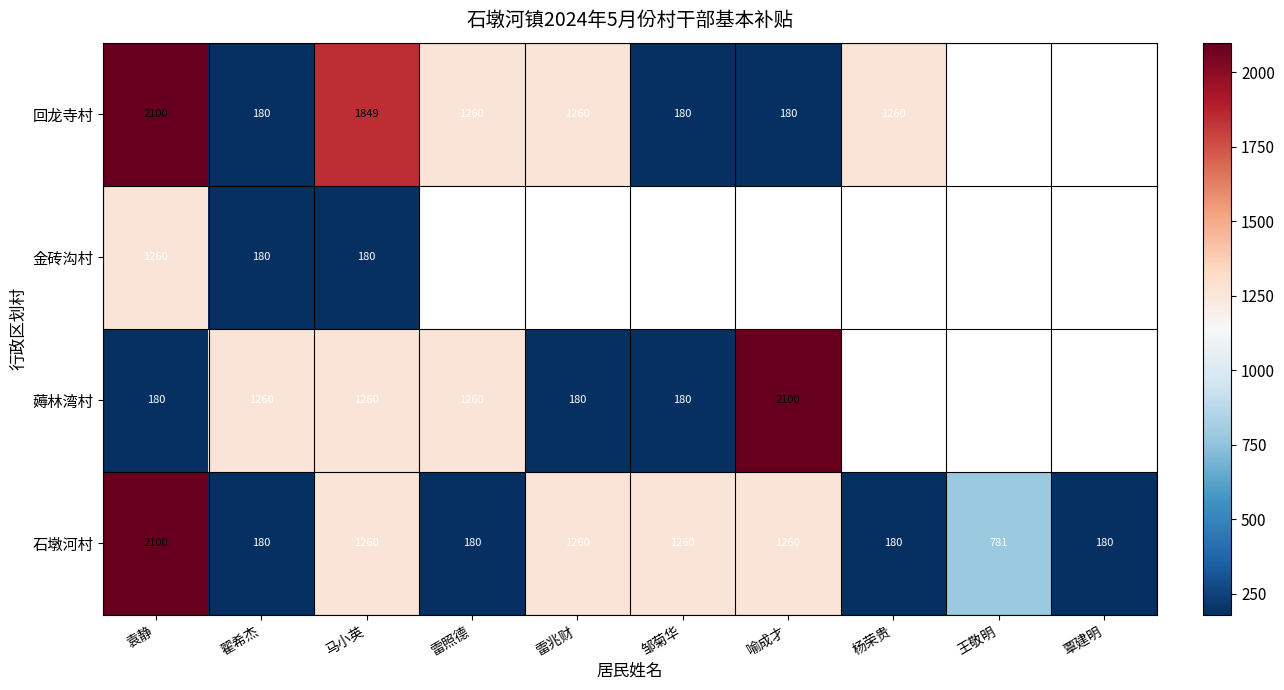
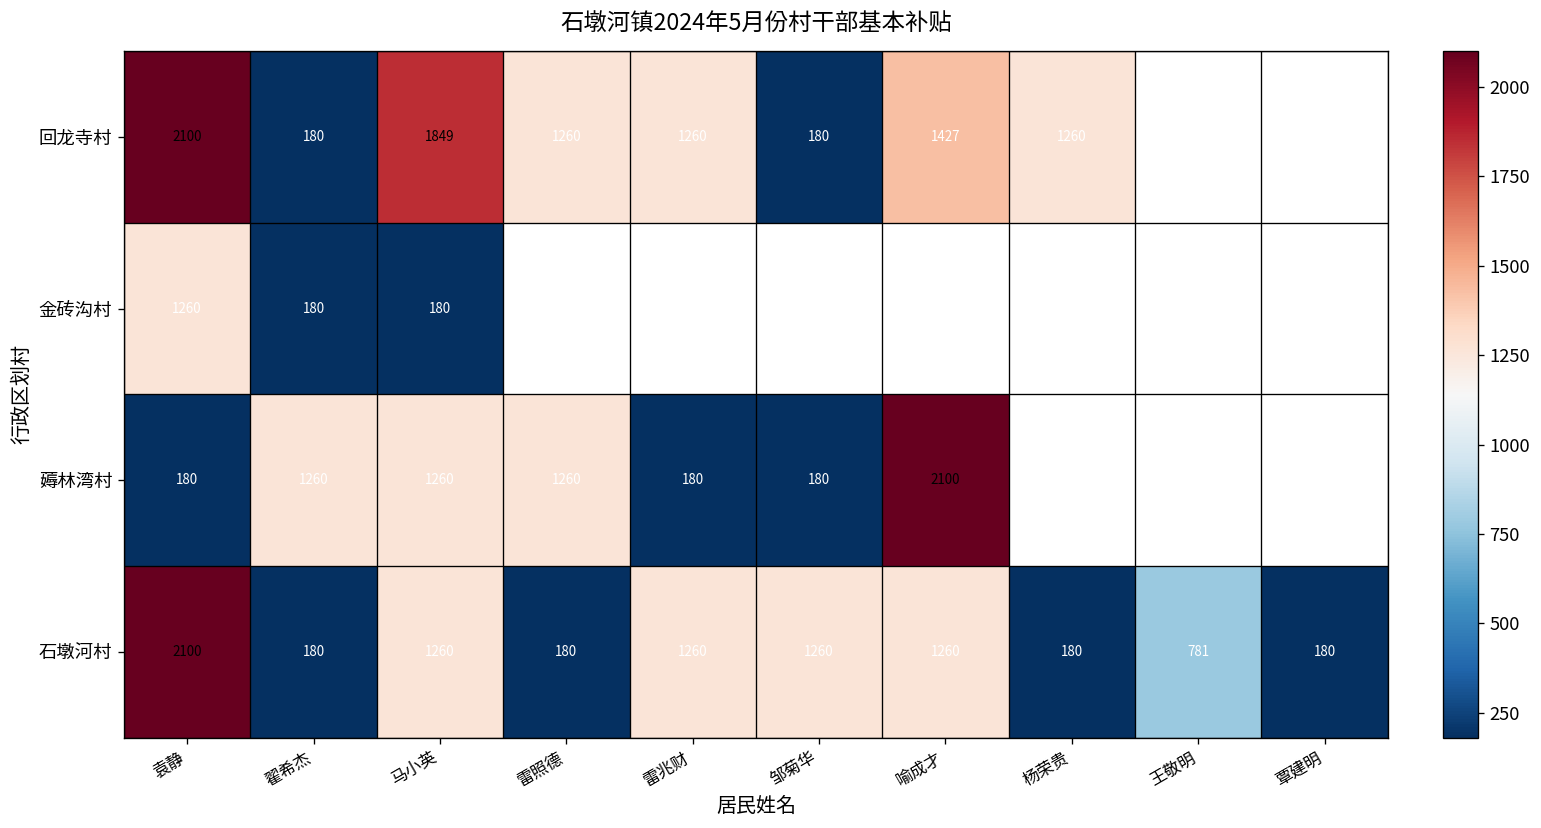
回龙寺村, 喻成才: 180 -> 1427
